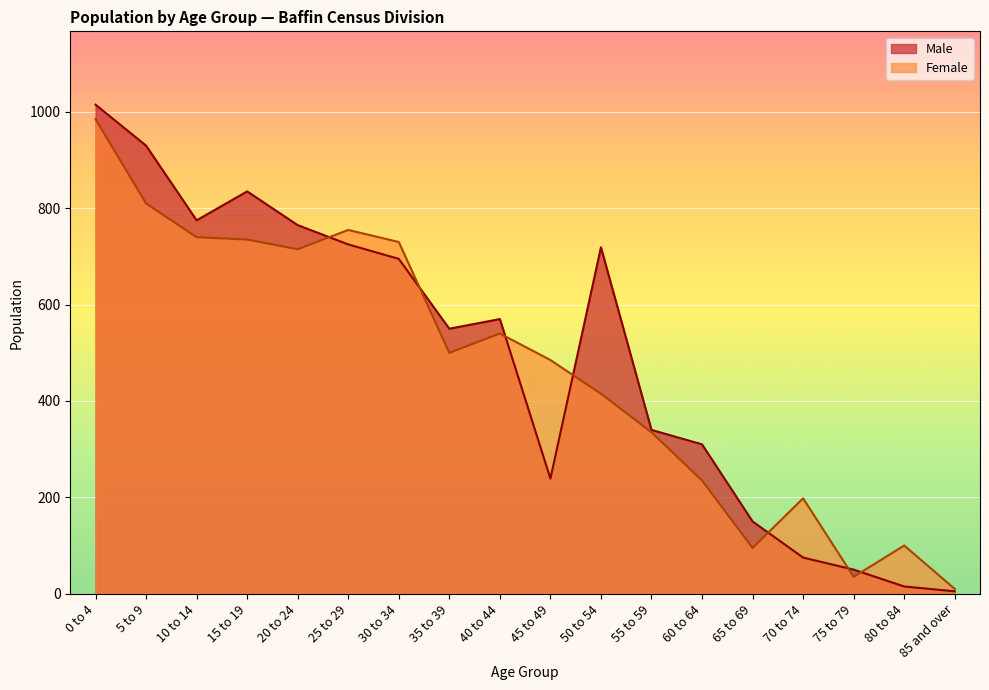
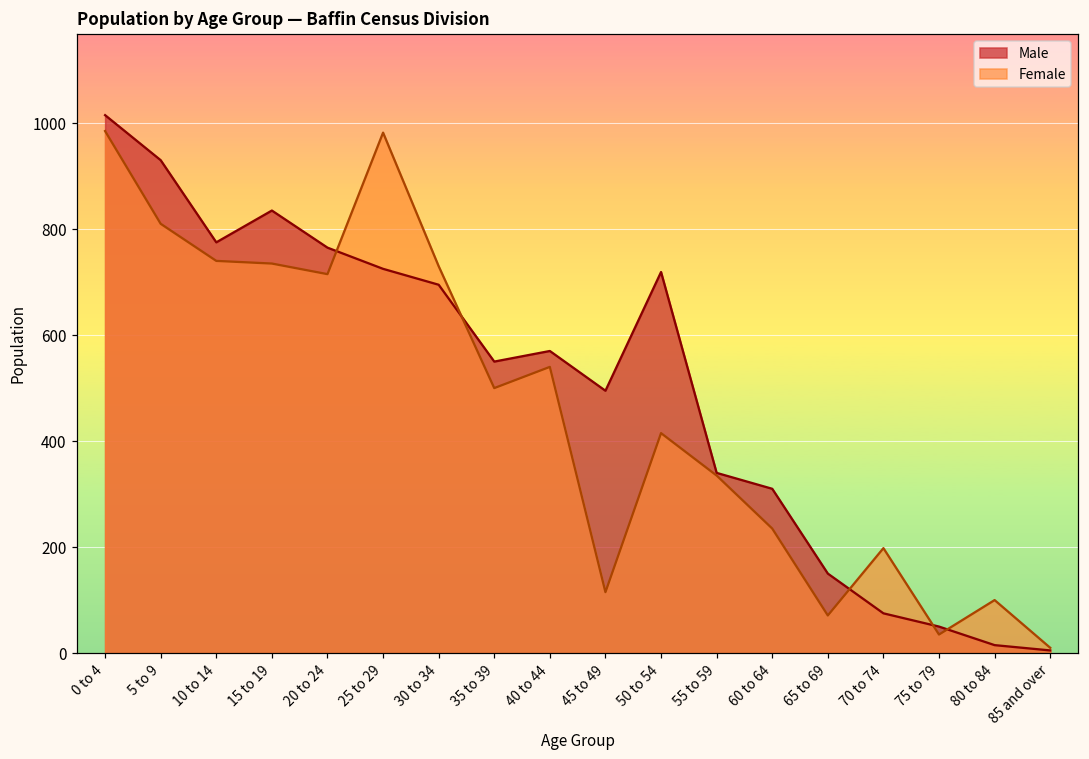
Female, 25 to 29: 760 -> 980
Male, 45 to 49: 240 -> 500
Female, 45 to 49: 490 -> 120
Female, 65 to 69: 100 -> 70
